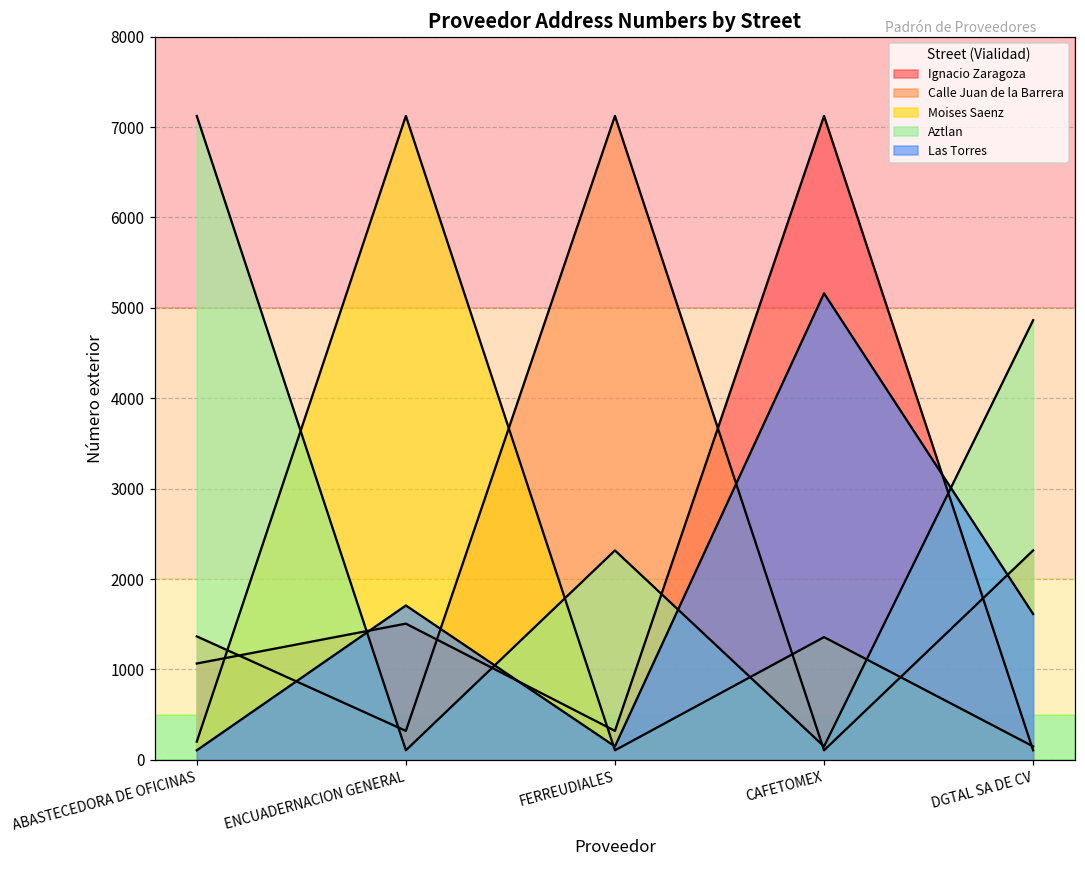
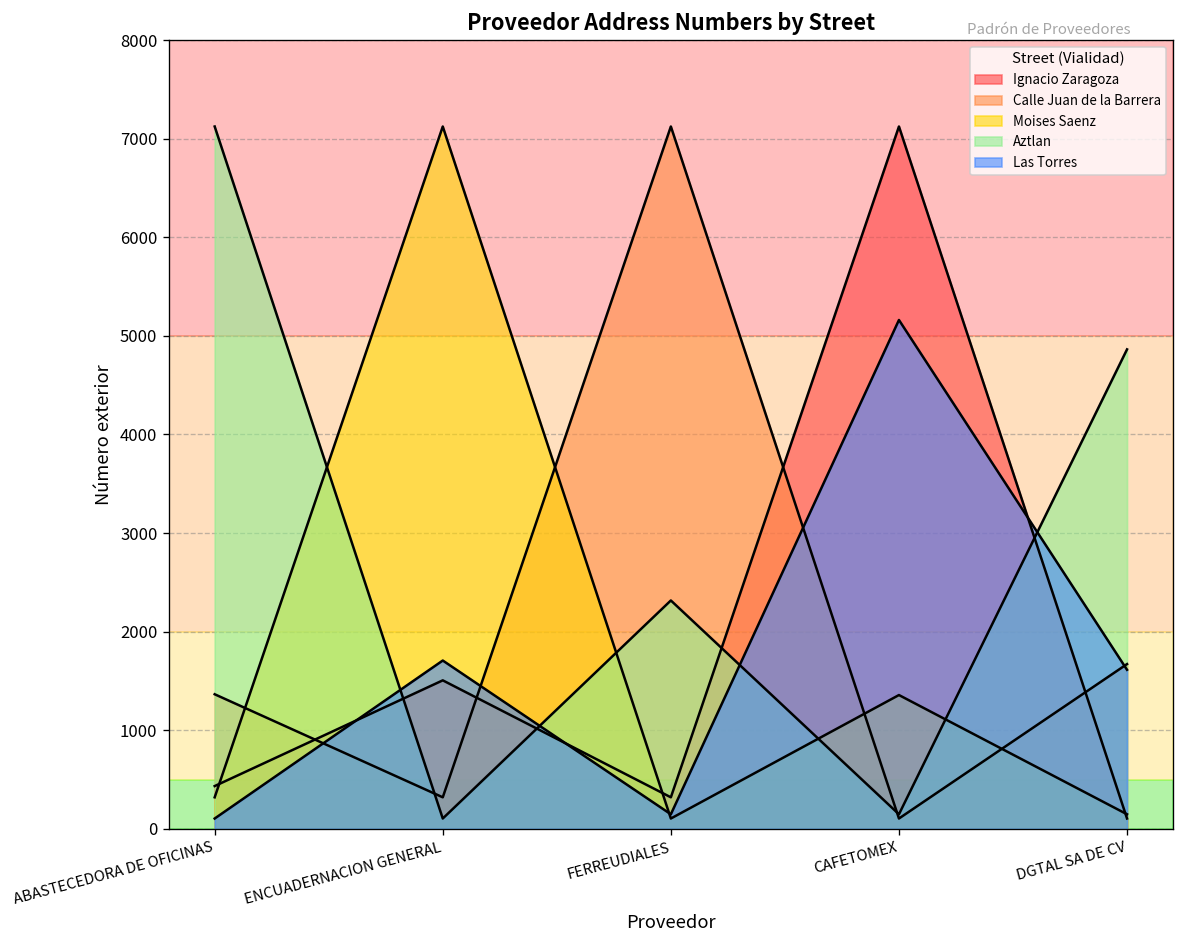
Ignacio Zaragoza, ABASTECEDORA DE OFICINAS: 1100 -> 400
Moises Saenz, ABASTECEDORA DE OFICINAS: 200 -> 300
Calle Juan de la Barrera, DGTAL SA DE CV: 2300 -> 1700
